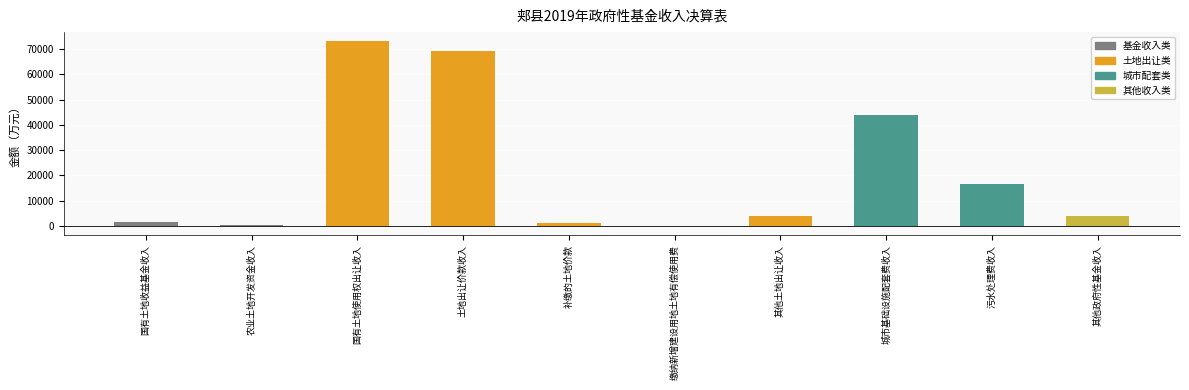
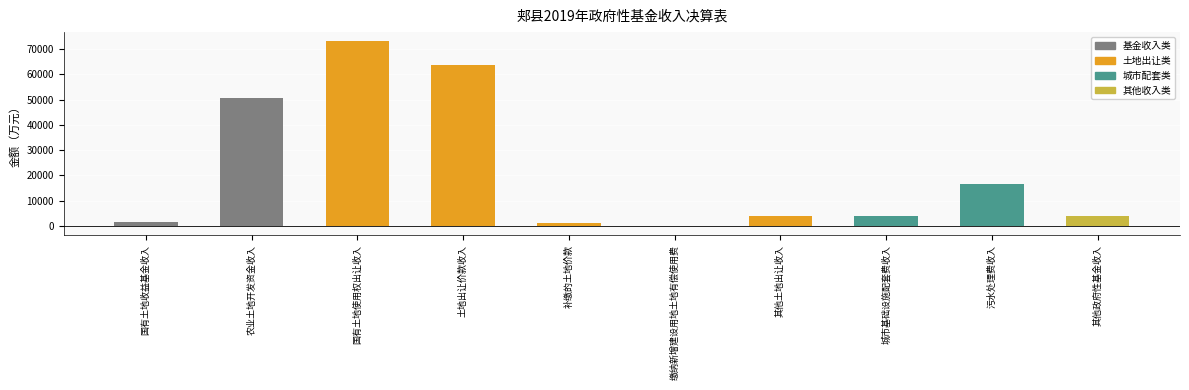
农业土地开发资金收入: 0 -> 51000
土地出让价款收入: 69000 -> 64000
城市基础设施配套费收入: 44000 -> 4000
